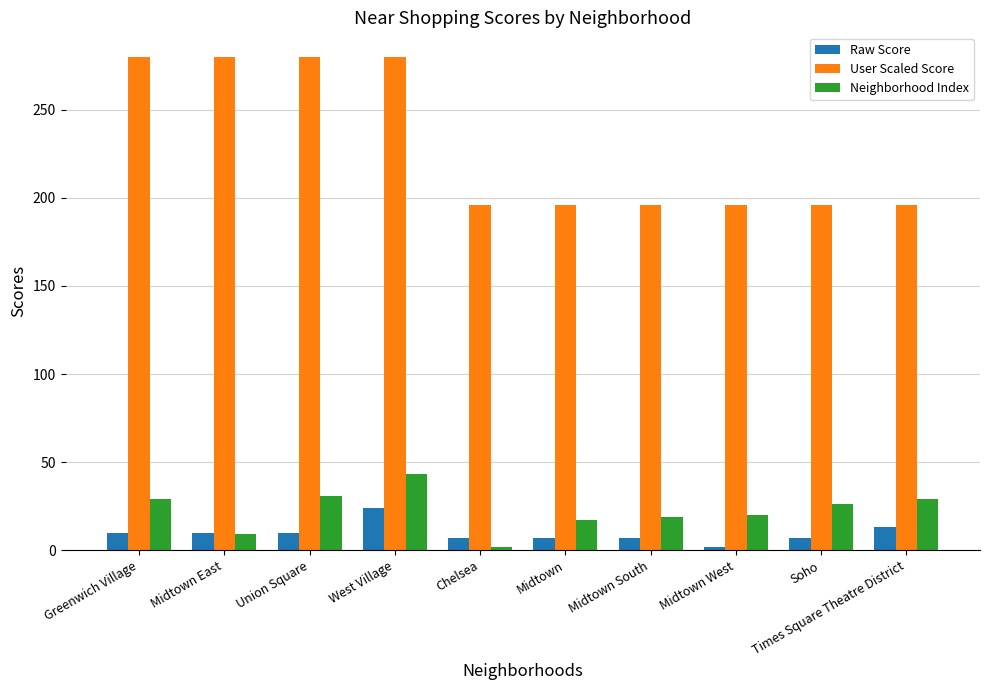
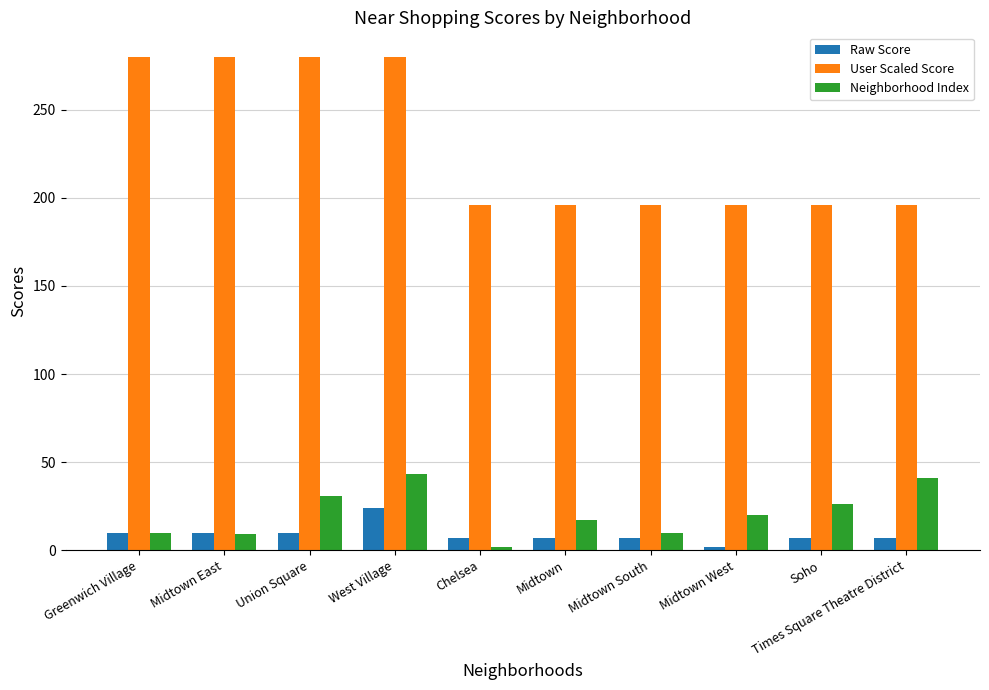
Neighborhood Index, Greenwich Village: 29 -> 10
Neighborhood Index, Midtown South: 19 -> 10
Raw Score, Times Square Theatre District: 13 -> 7
Neighborhood Index, Times Square Theatre District: 29 -> 41
